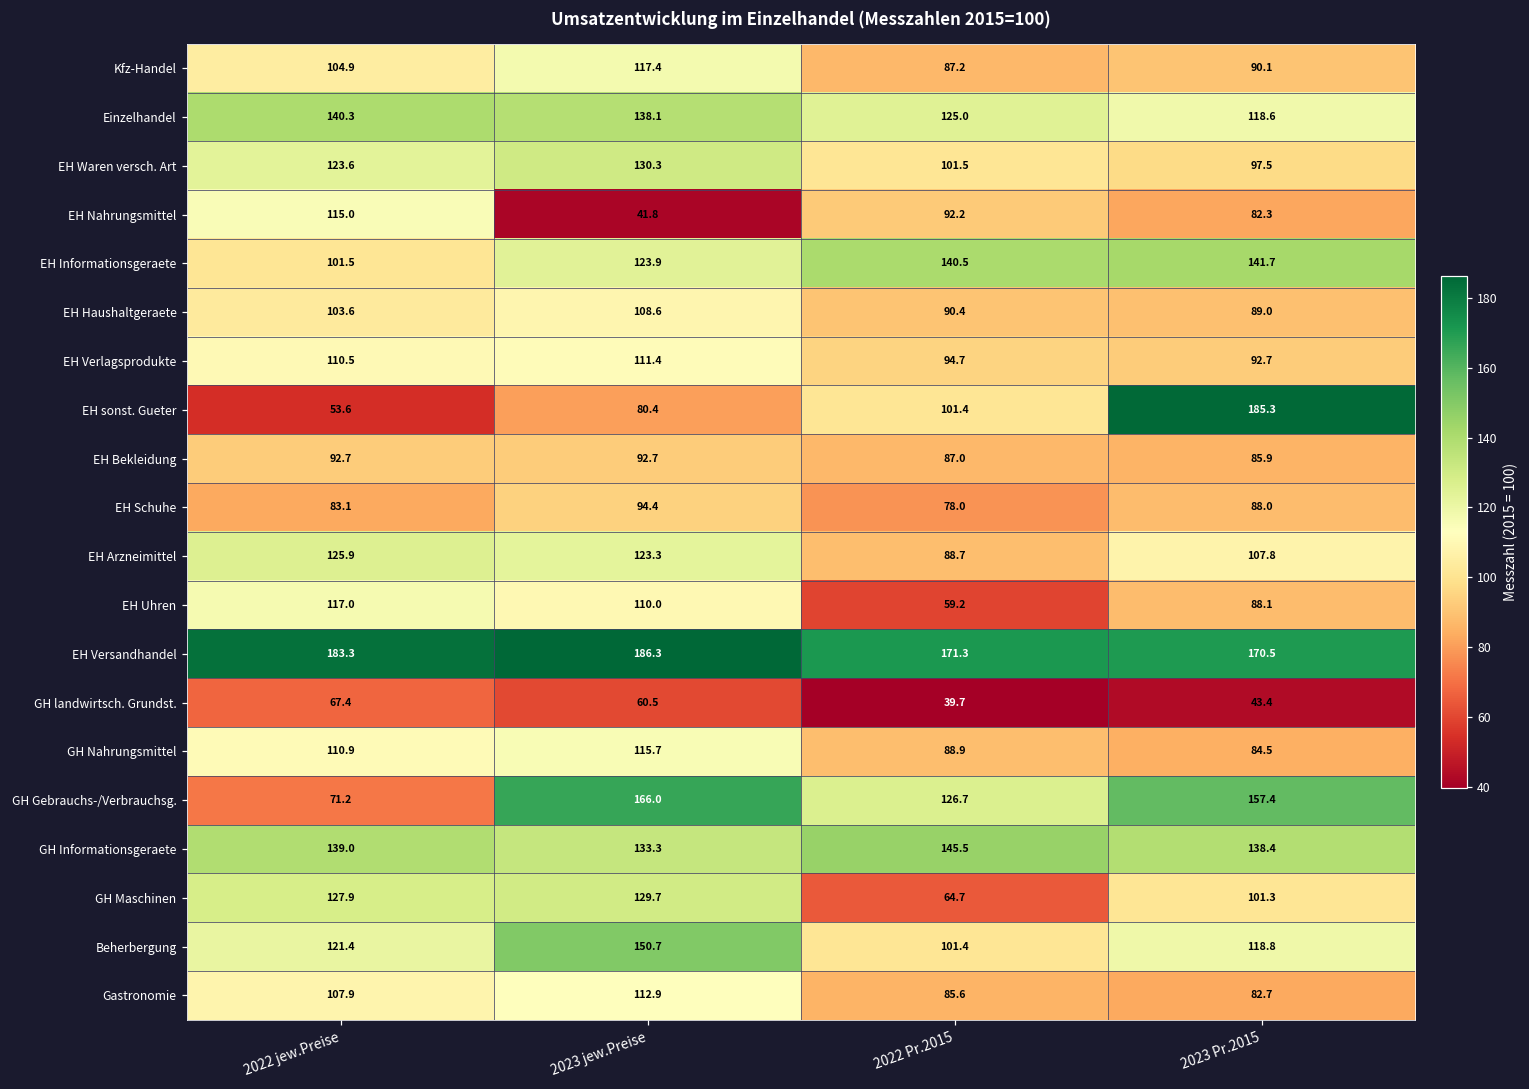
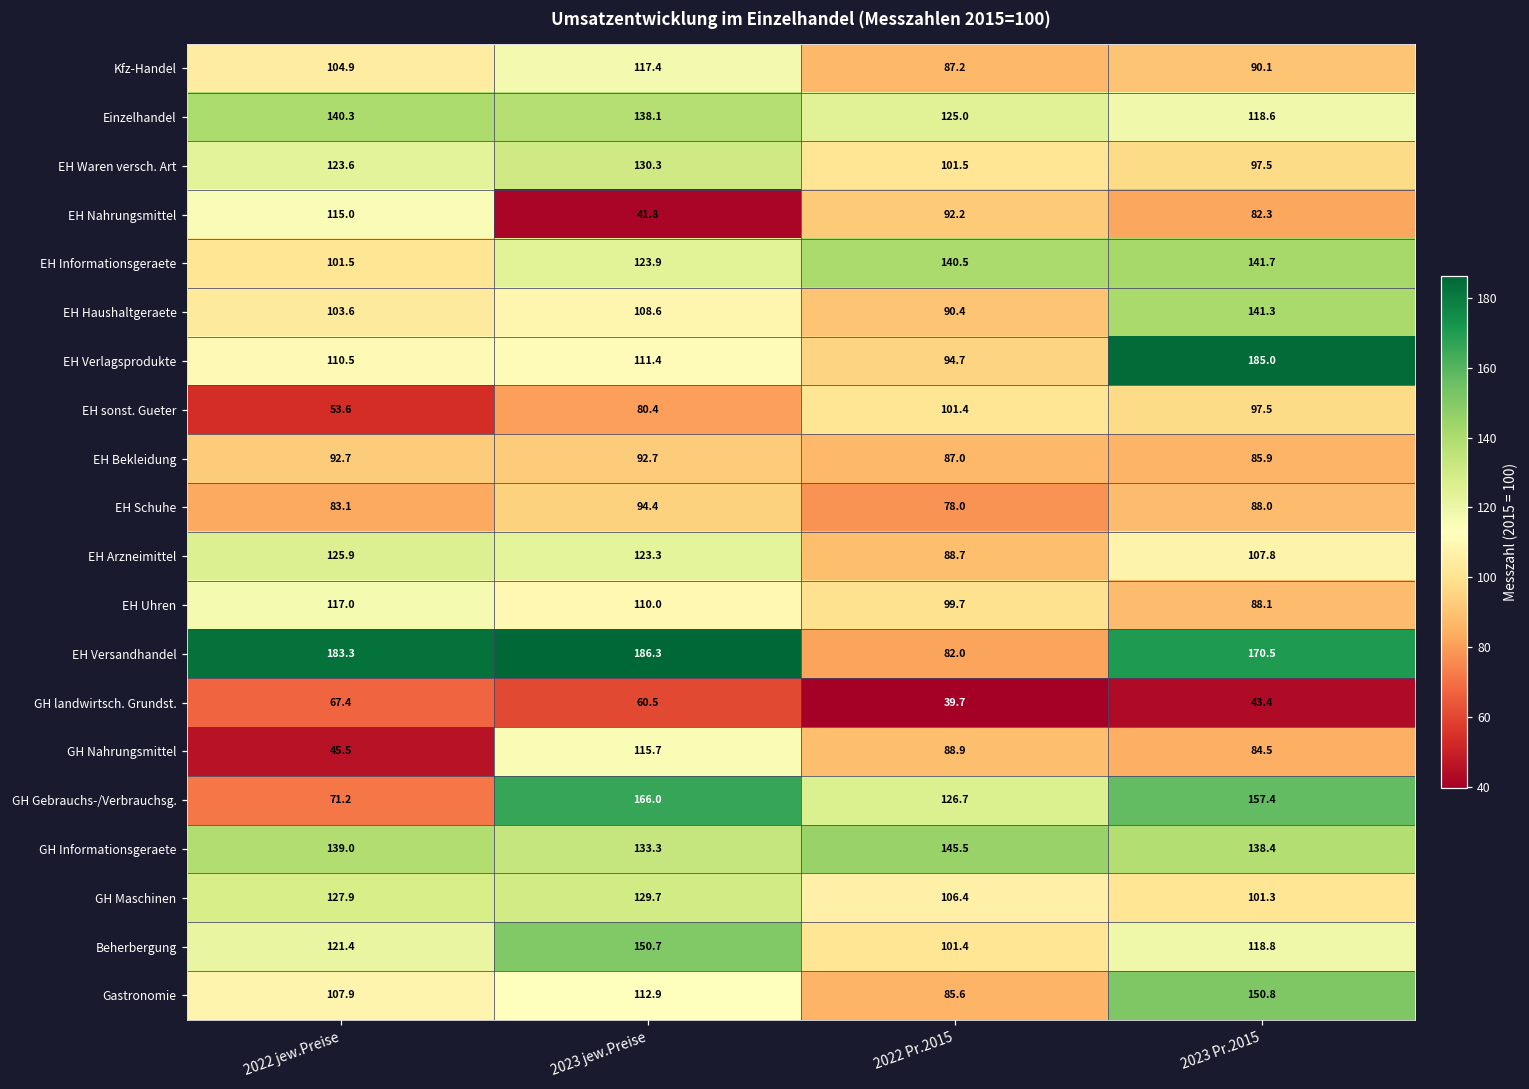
EH Haushaltgeraete, 2023 Pr.2015: 89.0 -> 141.3
EH Verlagsprodukte, 2023 Pr.2015: 92.7 -> 185.0
EH sonst. Gueter, 2023 Pr.2015: 185.3 -> 97.5
EH Uhren, 2022 Pr.2015: 59.2 -> 99.7
EH Versandhandel, 2022 Pr.2015: 171.3 -> 82.0
GH Nahrungsmittel, 2022 jew.Preise: 110.9 -> 45.5
GH Maschinen, 2022 Pr.2015: 64.7 -> 106.4
Gastronomie, 2023 Pr.2015: 82.7 -> 150.8
